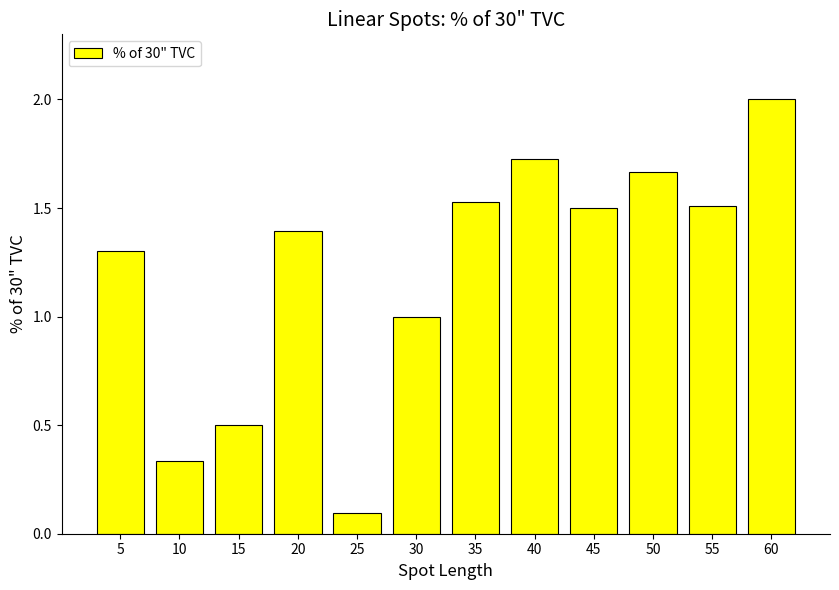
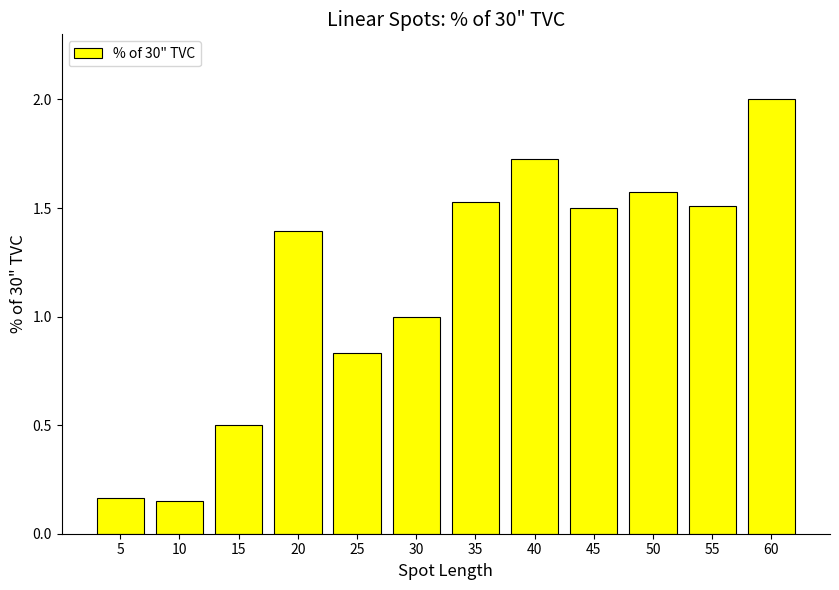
5: 1.30 -> 0.17
10: 0.33 -> 0.15
25: 0.09 -> 0.83
50: 1.67 -> 1.58
